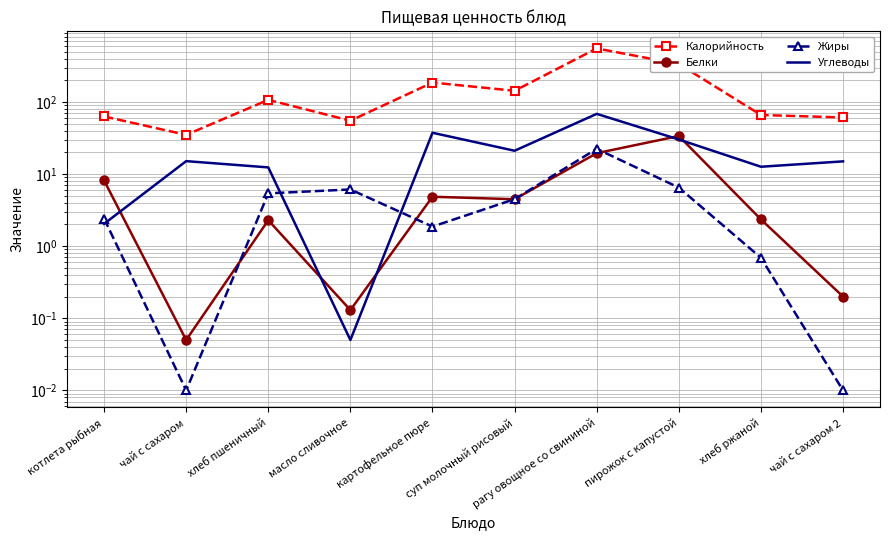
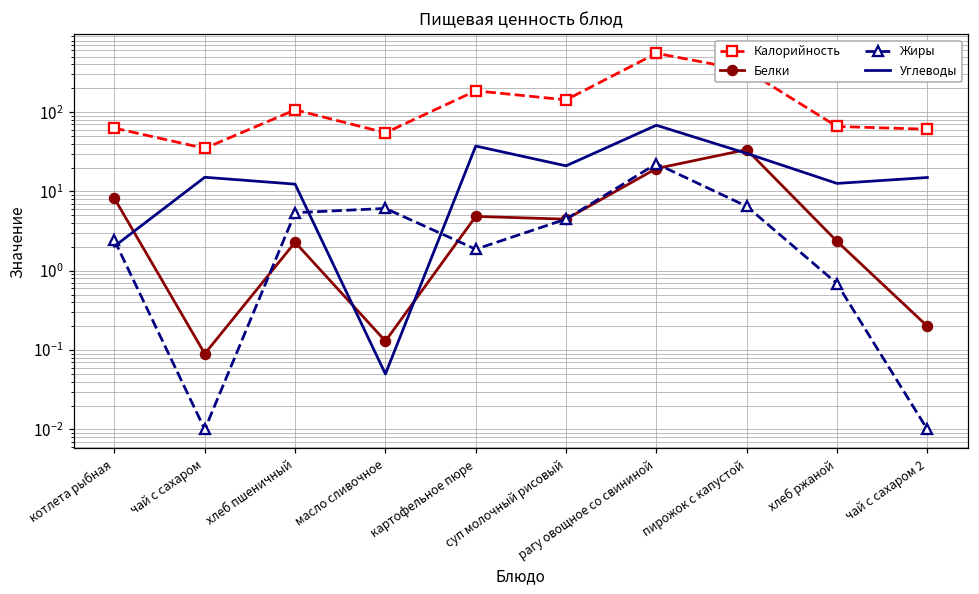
Белки, чай с сахаром: 0.05 -> 0.09
